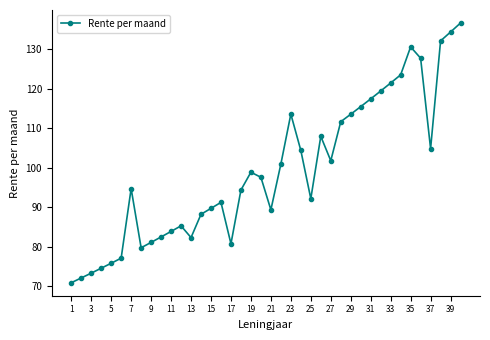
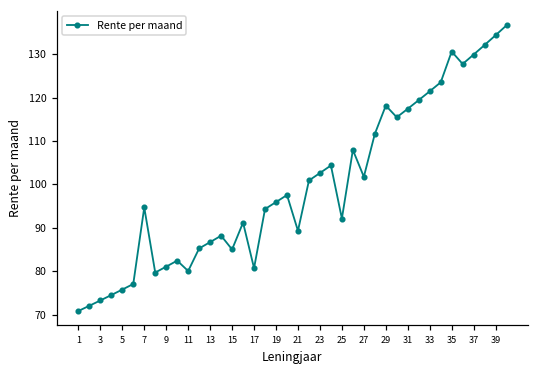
11: 84 -> 80
13: 82 -> 87
15: 90 -> 85
19: 99 -> 96
23: 114 -> 103
29: 114 -> 118
37: 105 -> 130
